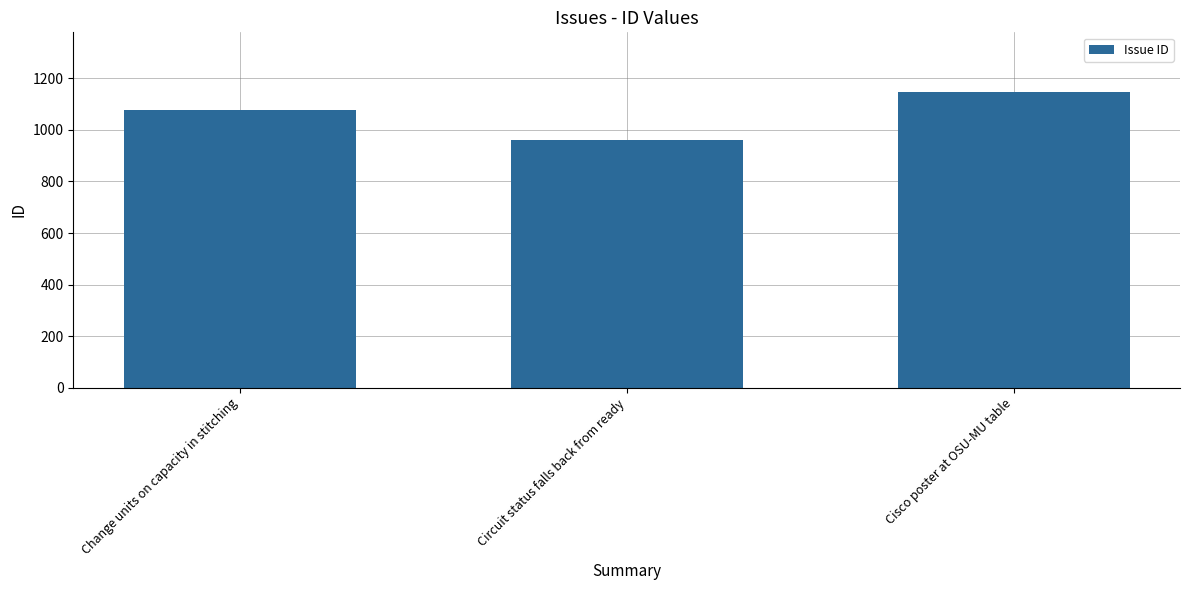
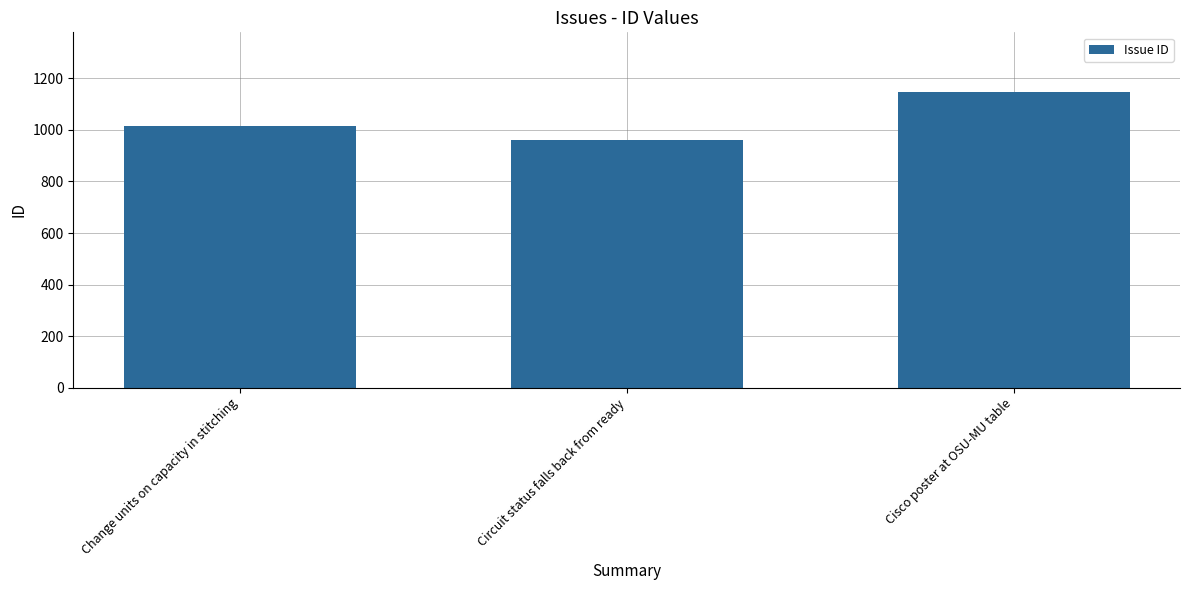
Change units on capacity in stitching: 1080 -> 1010
